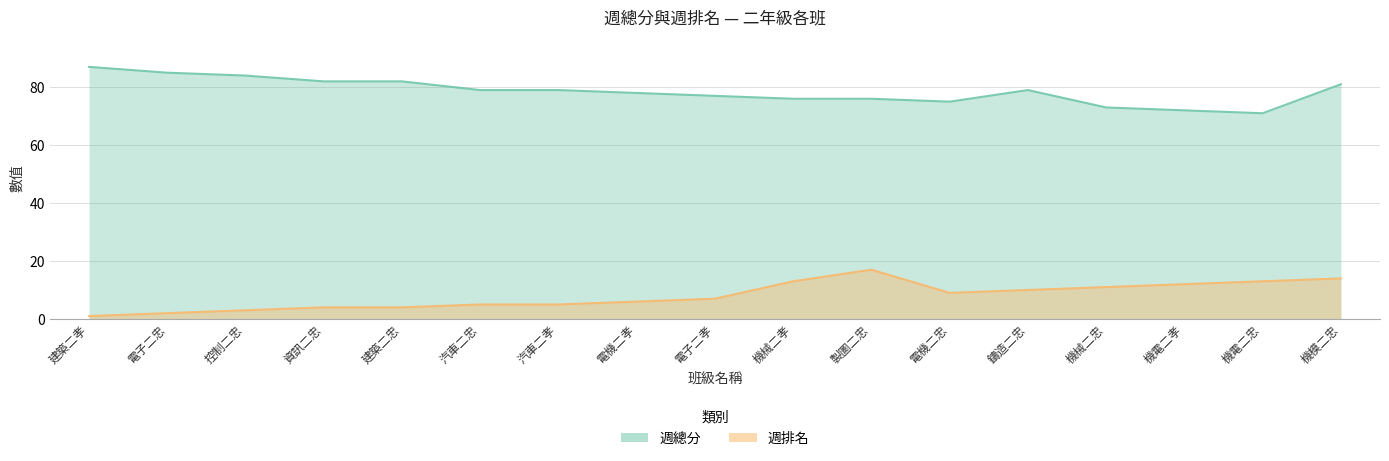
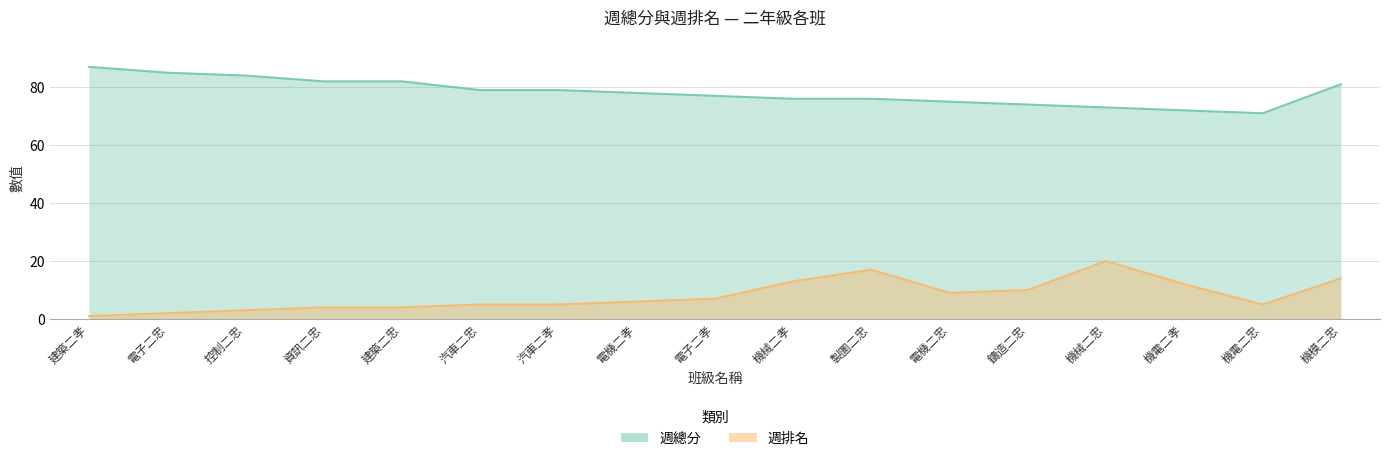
週總分, 鑄造二忠: 79 -> 74
週排名, 機械二忠: 11 -> 20
週排名, 機電二忠: 13 -> 5
